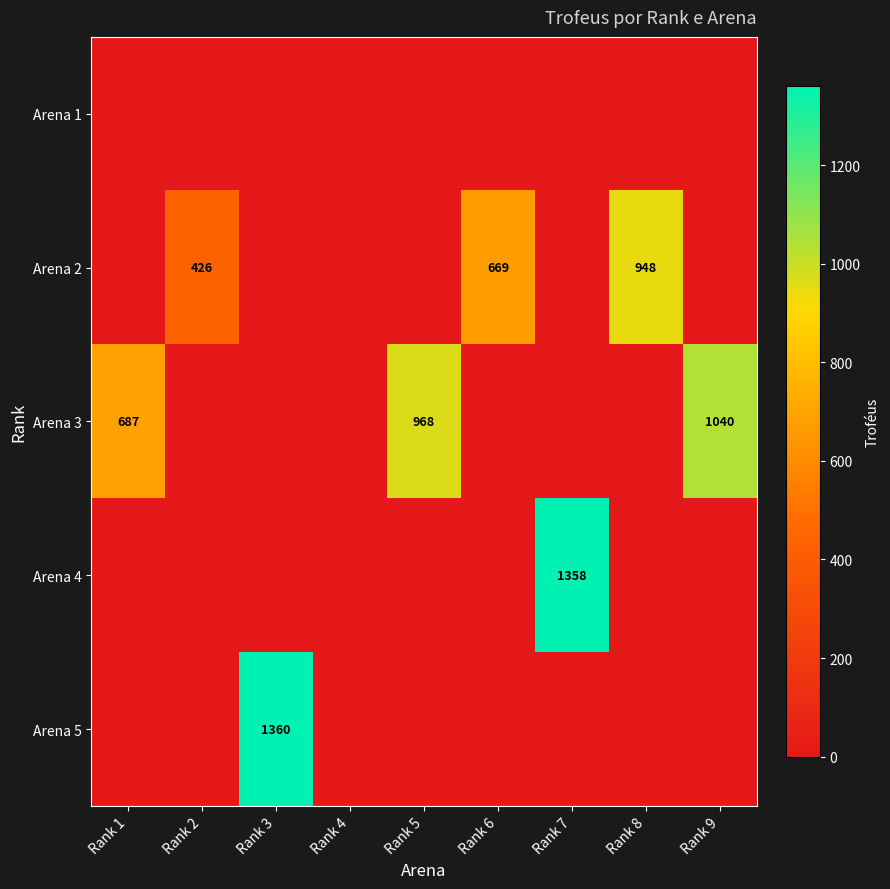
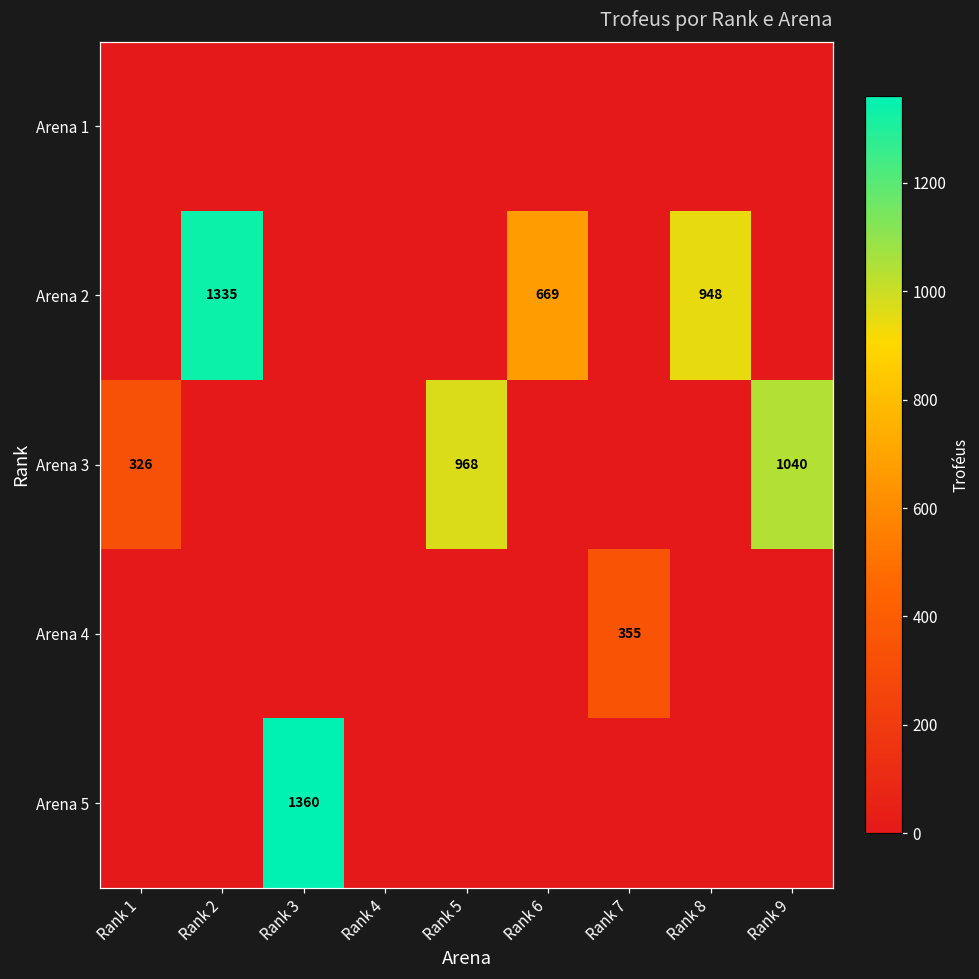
Arena 2, Rank 2: 426 -> 1335
Arena 3, Rank 1: 687 -> 326
Arena 4, Rank 7: 1358 -> 355
